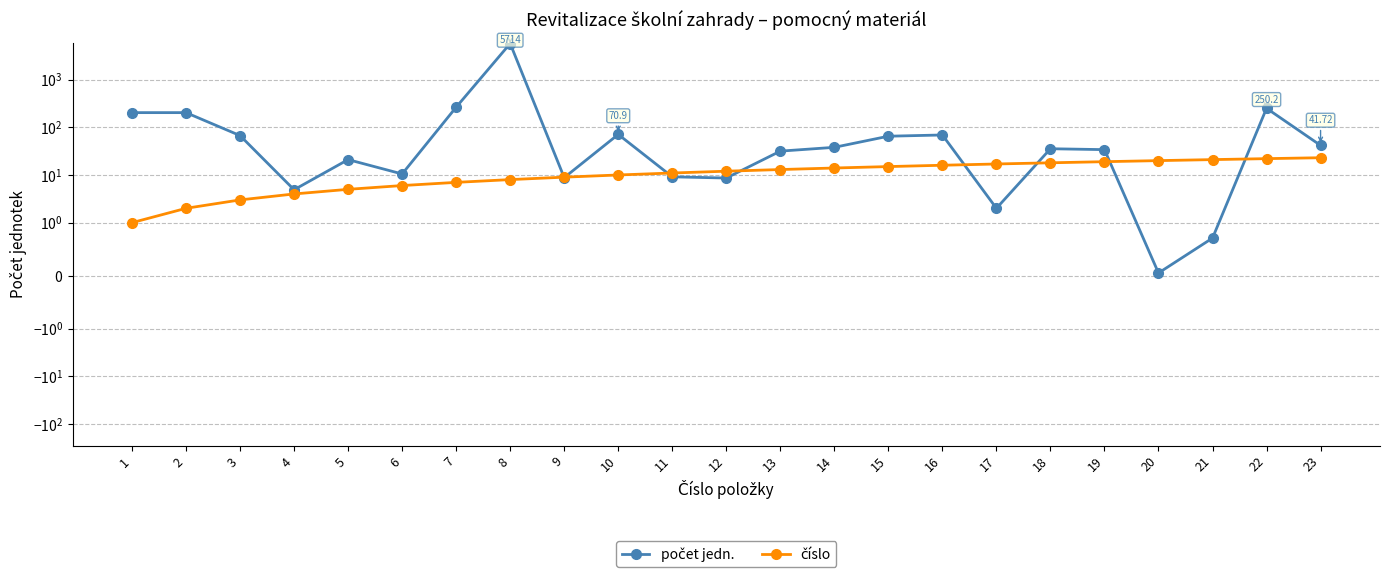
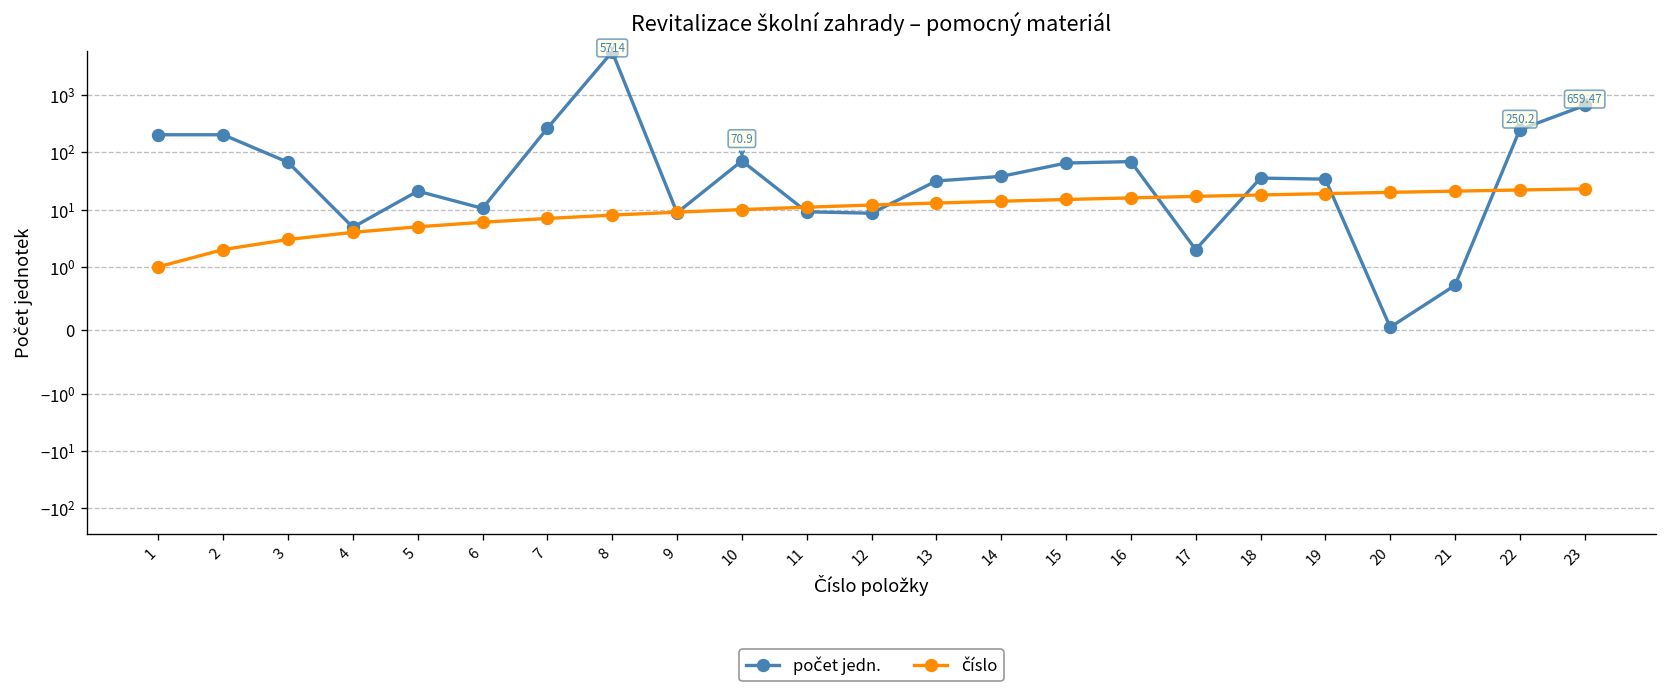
počet jedn., 23: 41.72 -> 659.47
